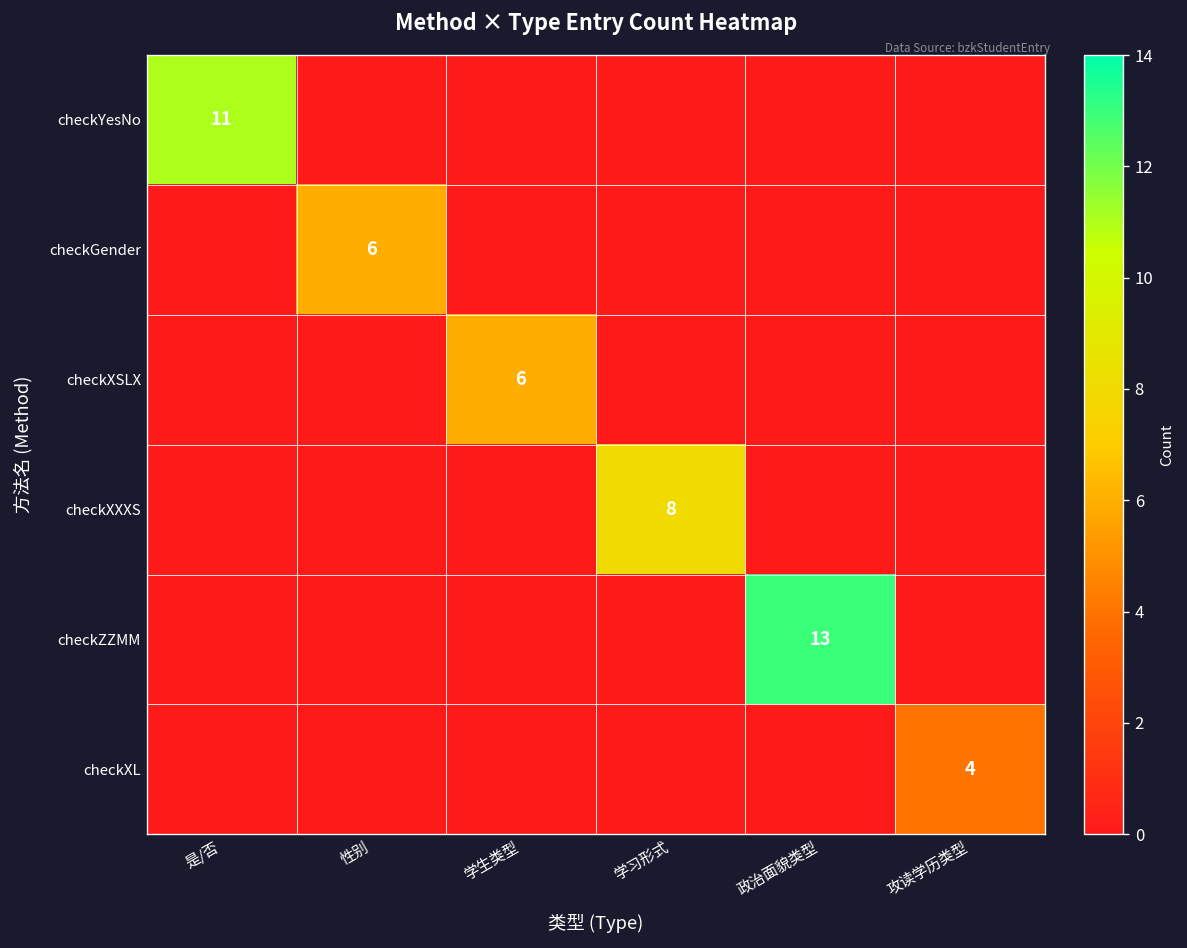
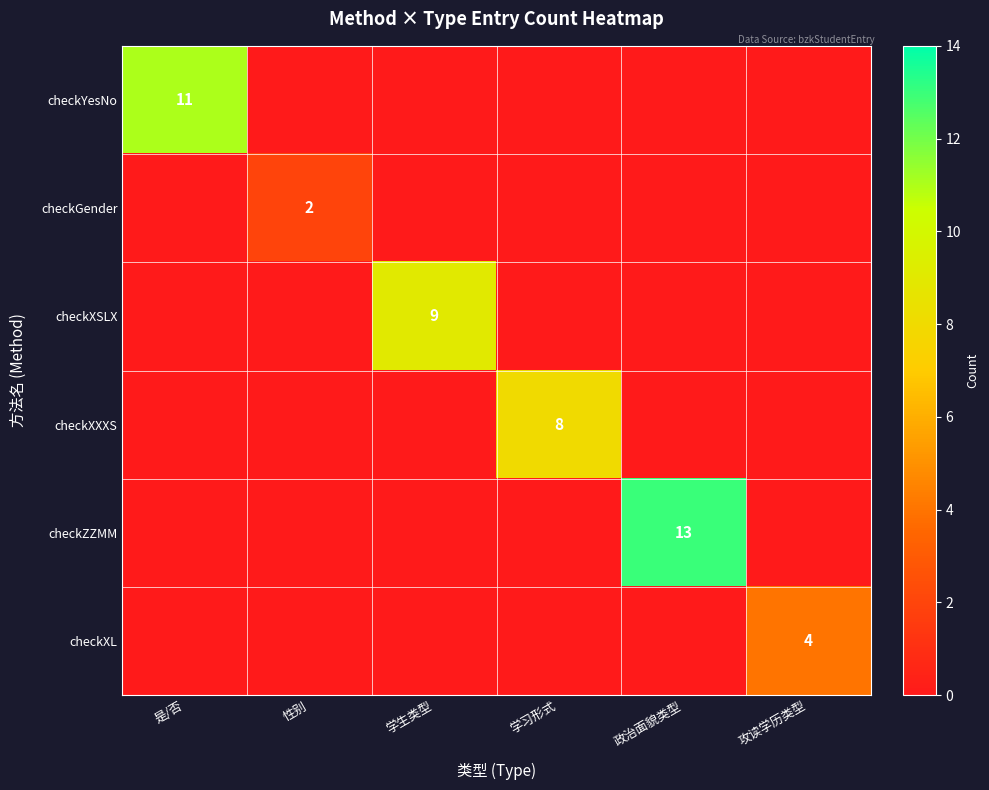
checkGender, 性别: 6 -> 2
checkXSLX, 学生类型: 6 -> 9
